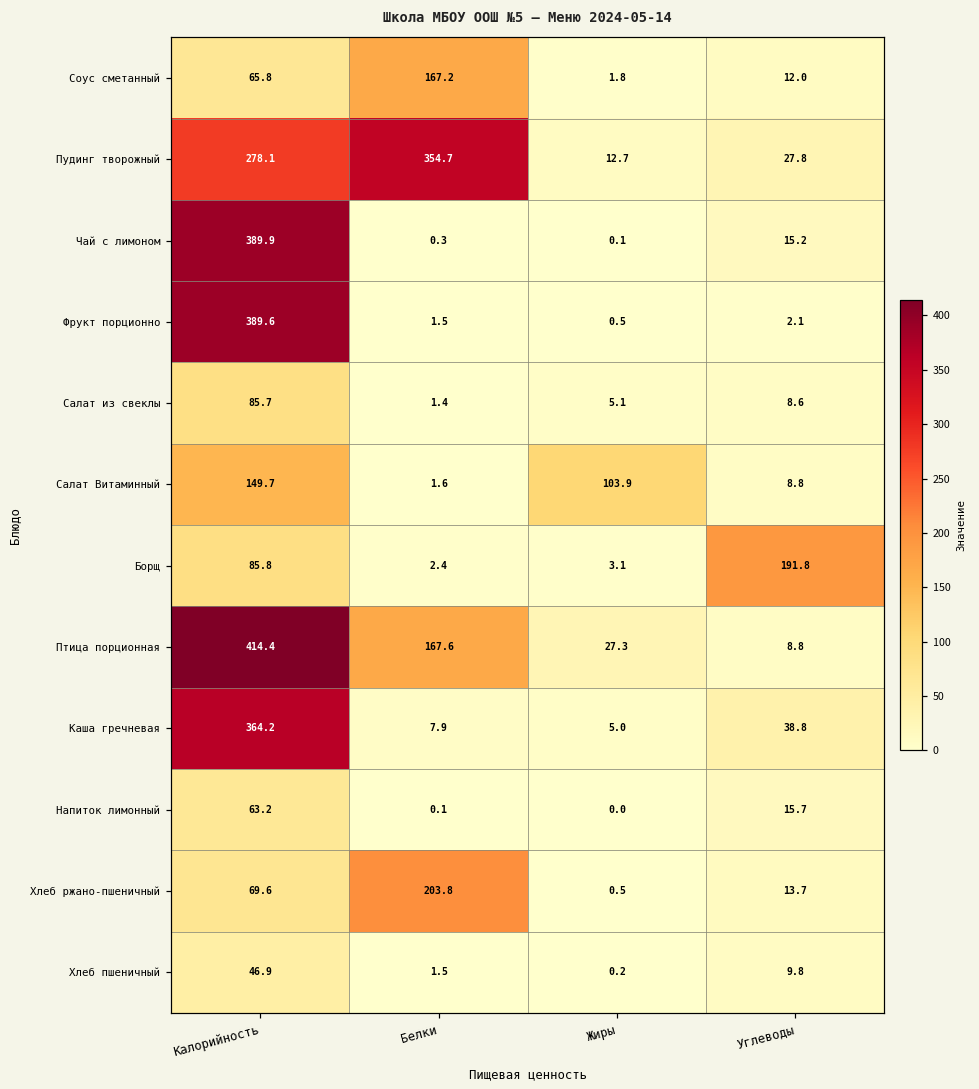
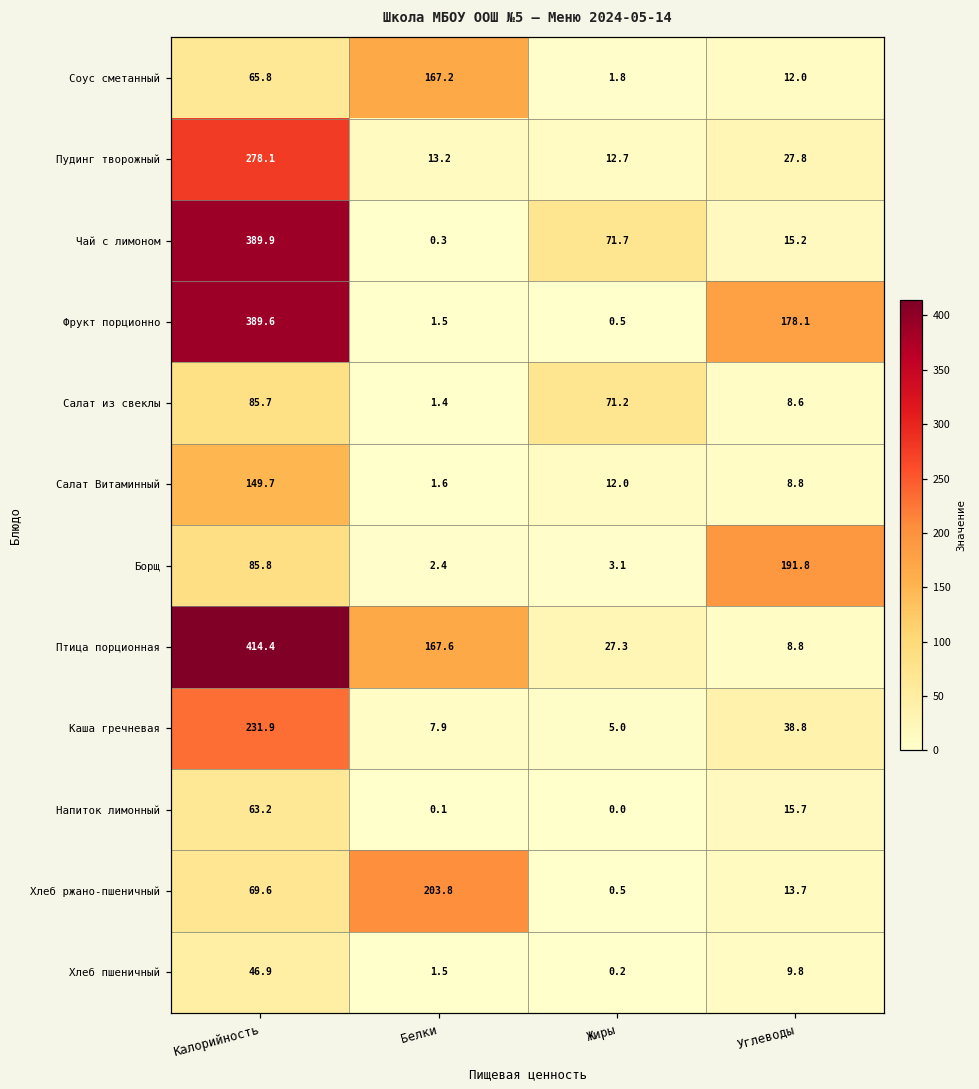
Пудинг творожный, Белки: 354.7 -> 13.2
Чай с лимоном, Жиры: 0.1 -> 71.7
Фрукт порционно, Углеводы: 2.1 -> 178.1
Салат из свеклы, Жиры: 5.1 -> 71.2
Салат Витаминный, Жиры: 103.9 -> 12.0
Каша гречневая, Калорийность: 364.2 -> 231.9
